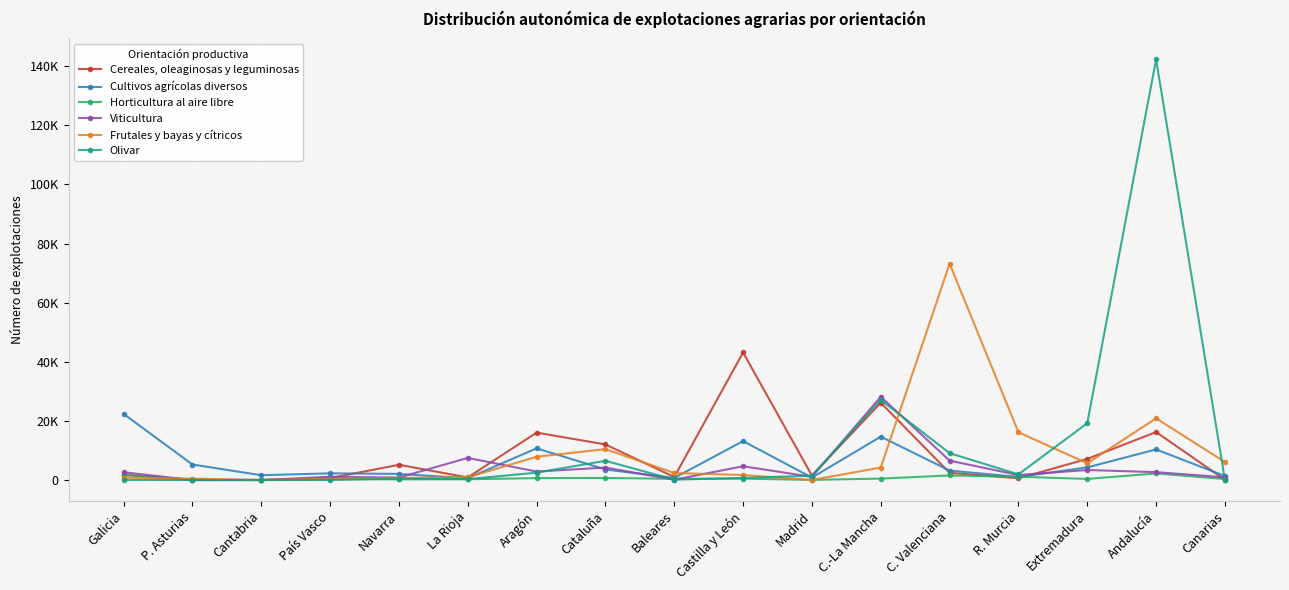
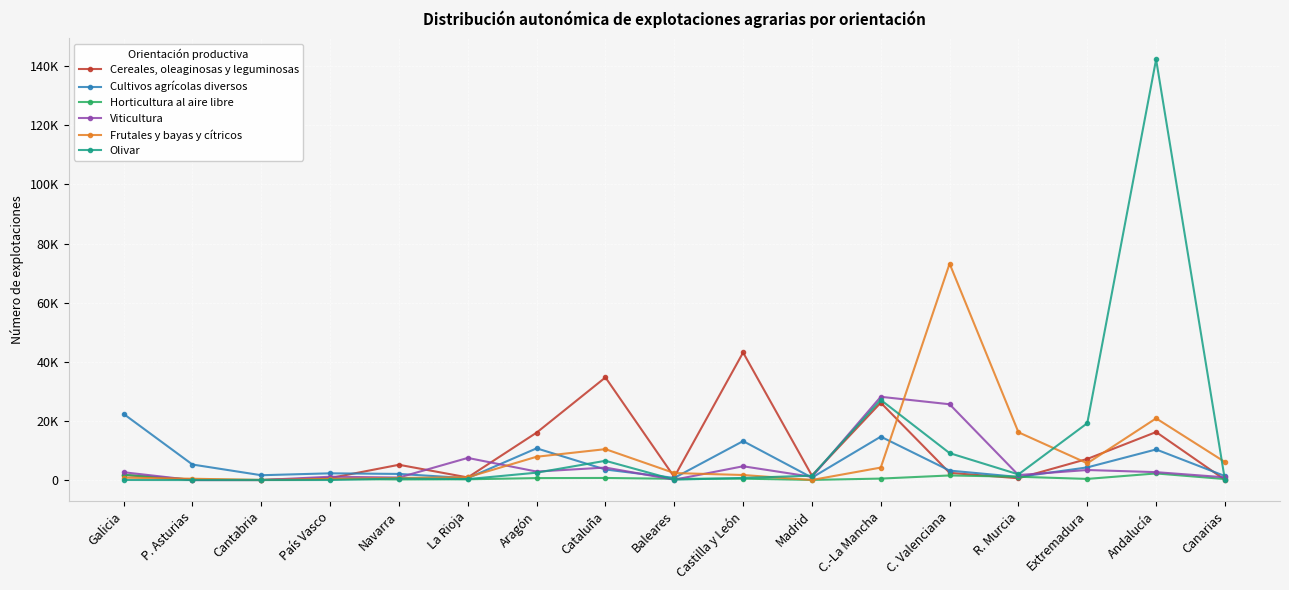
Cereales, oleaginosas y leguminosas, Cataluña: 12000 -> 35000
Viticultura, C. Valenciana: 7000 -> 26000
